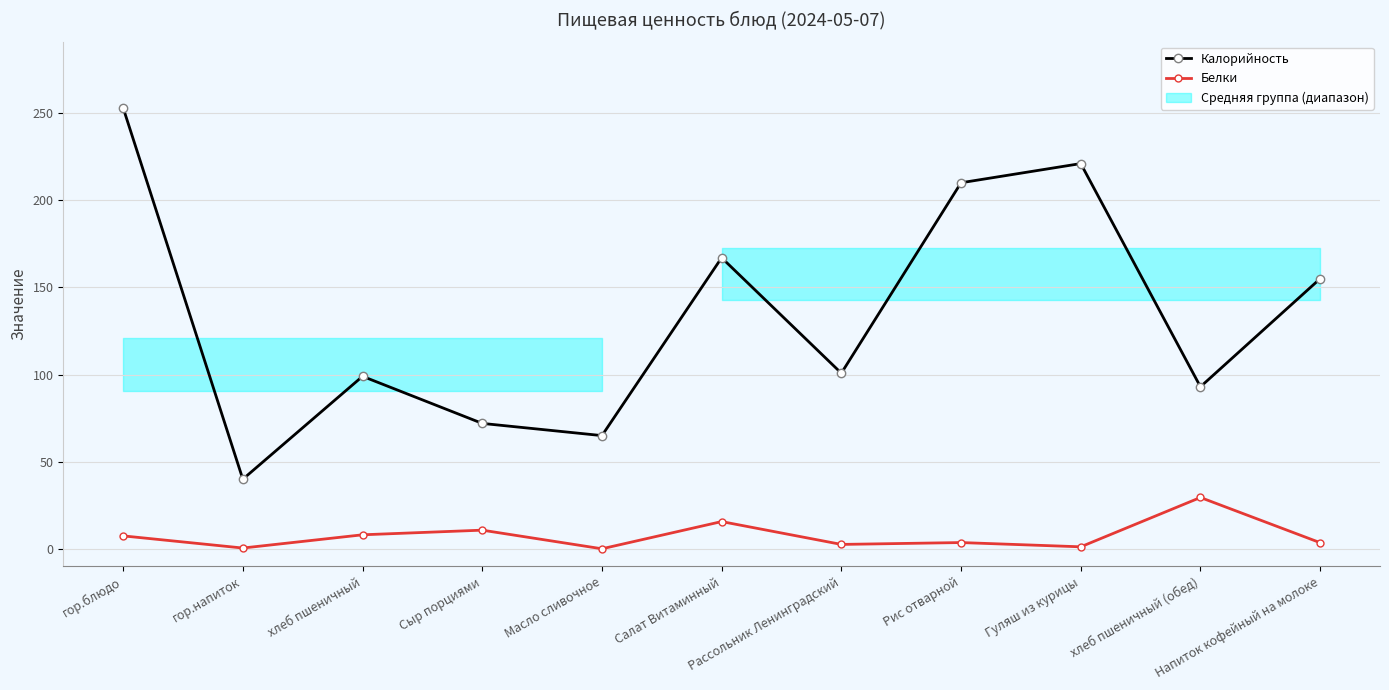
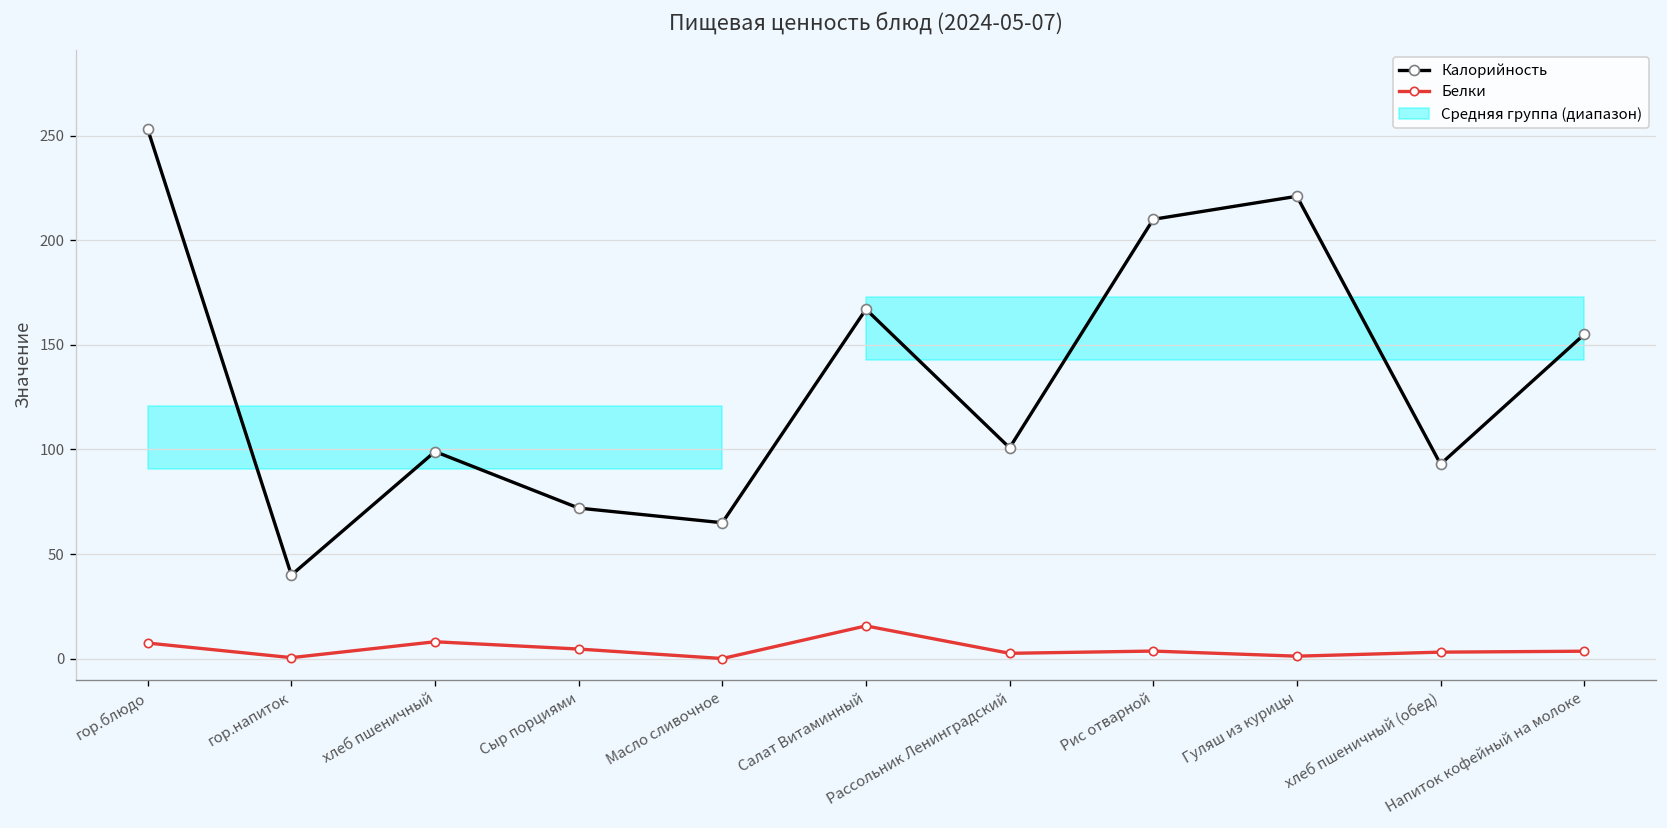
Белки, Сыр порциями: 11 -> 5
Белки, хлеб пшеничный (обед): 30 -> 3
